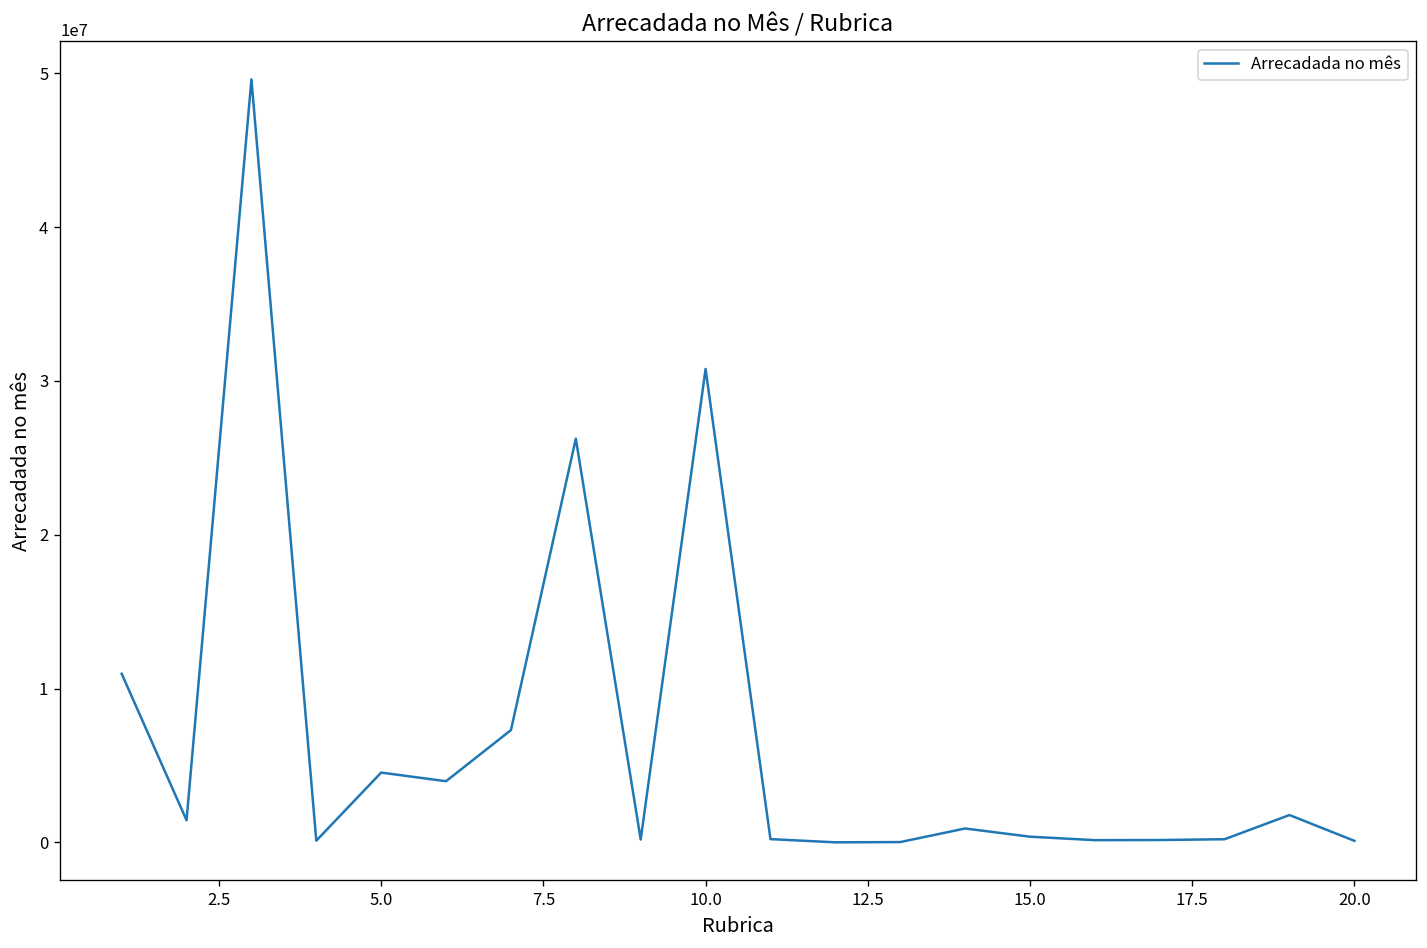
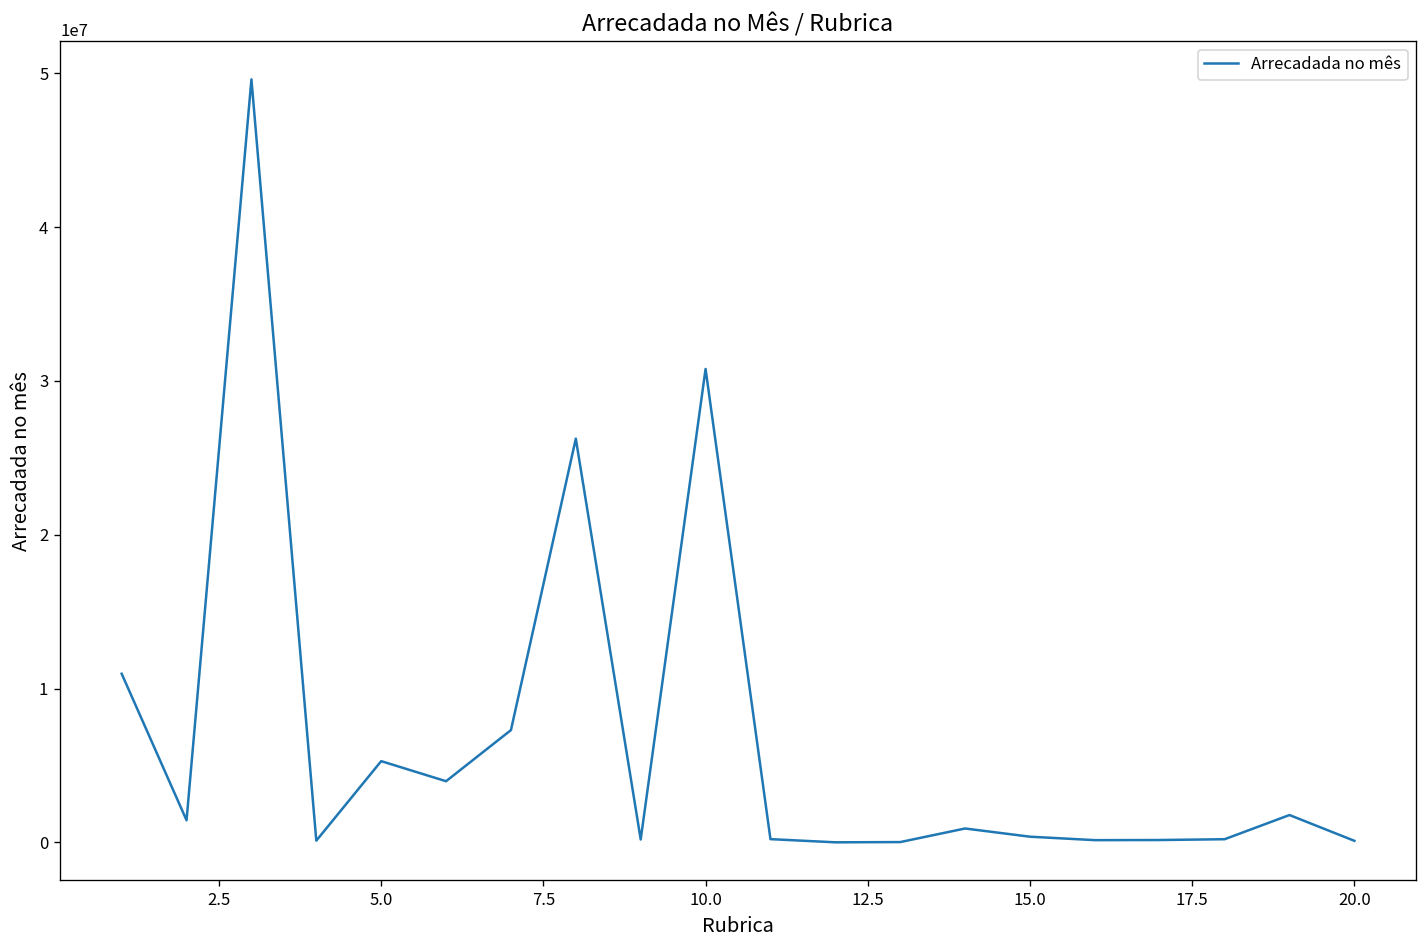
5.0: 4500000 -> 5300000
